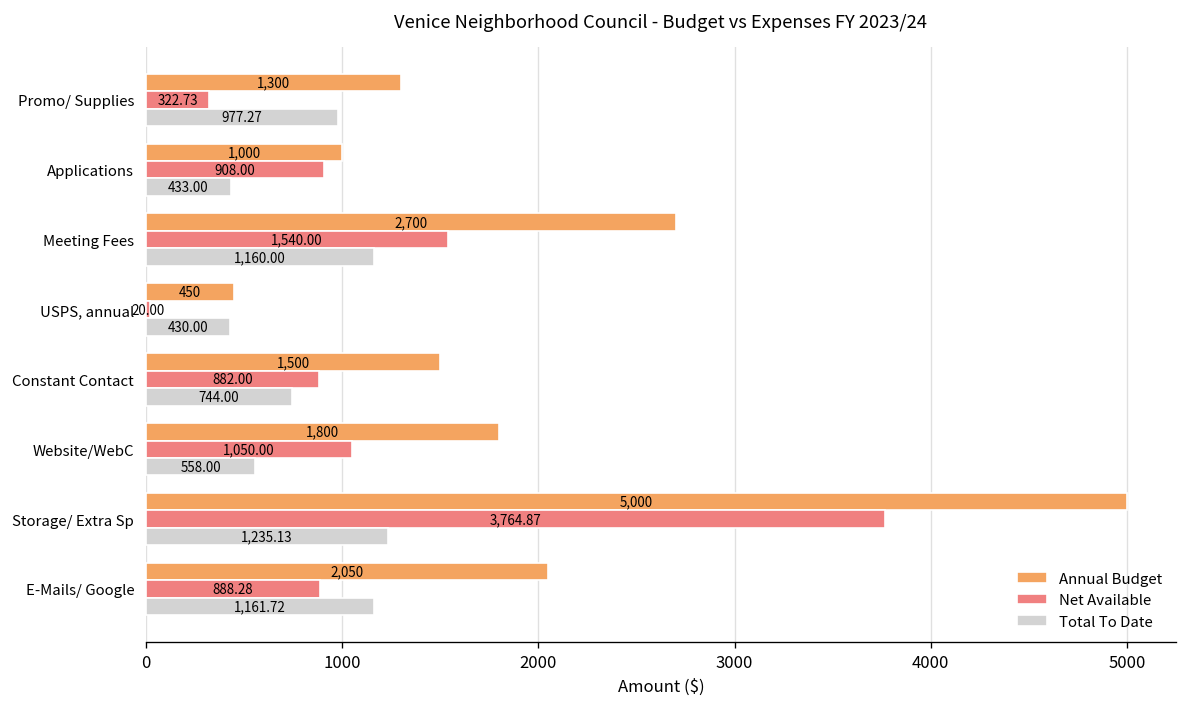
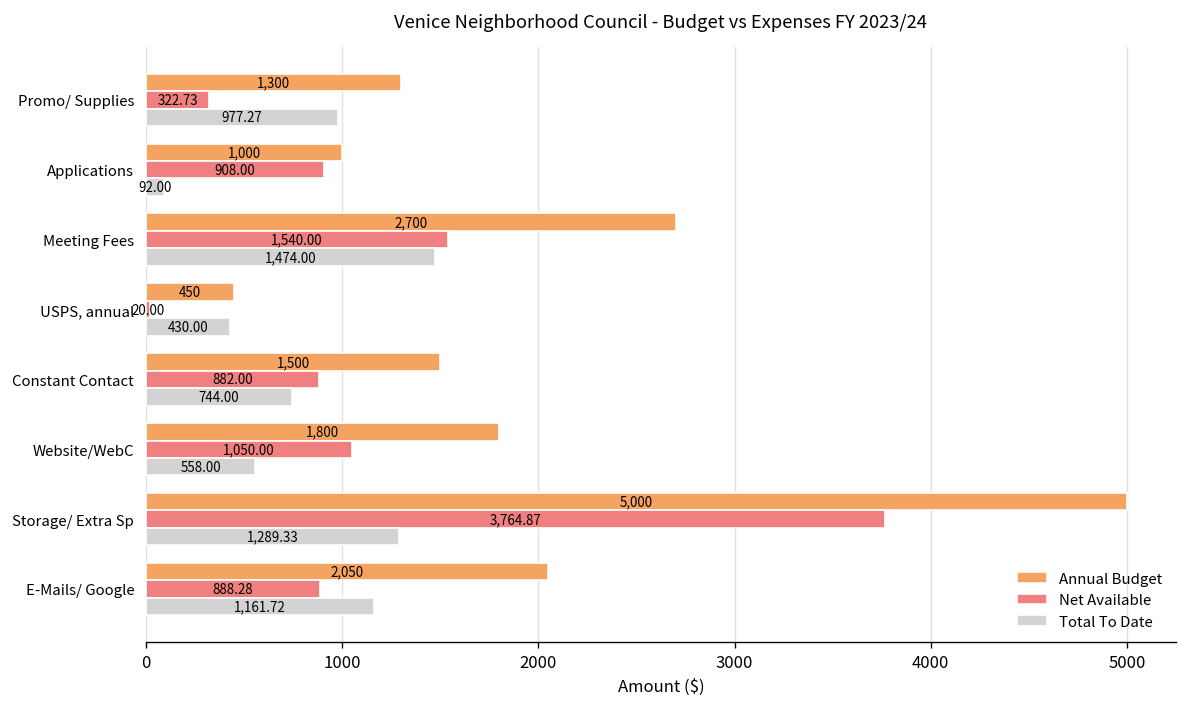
Total To Date, Applications: 433.00 -> 92.00
Total To Date, Meeting Fees: 1,160.00 -> 1,474.00
Total To Date, Storage/ Extra Sp: 1,235.13 -> 1,289.33
